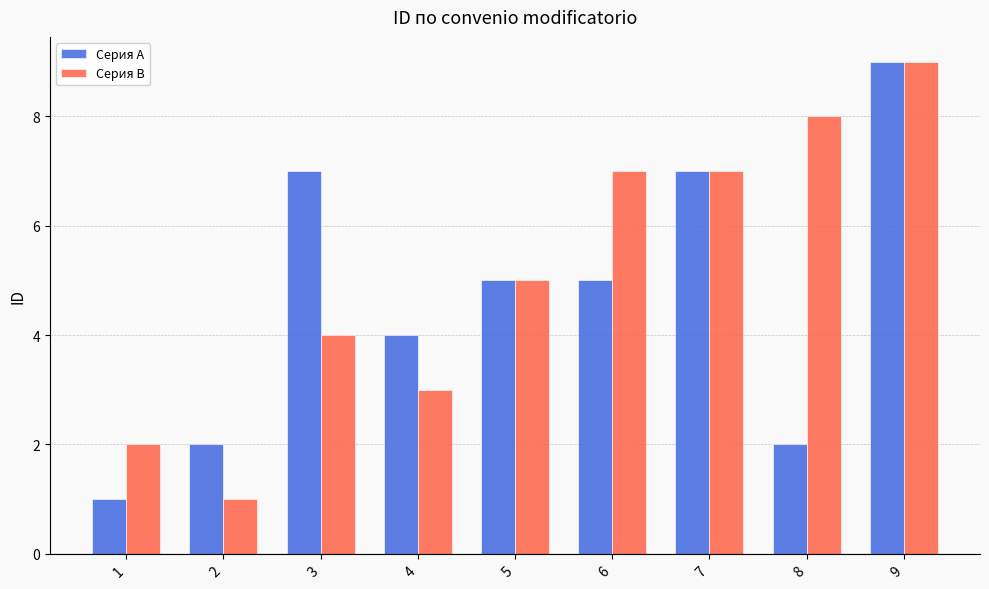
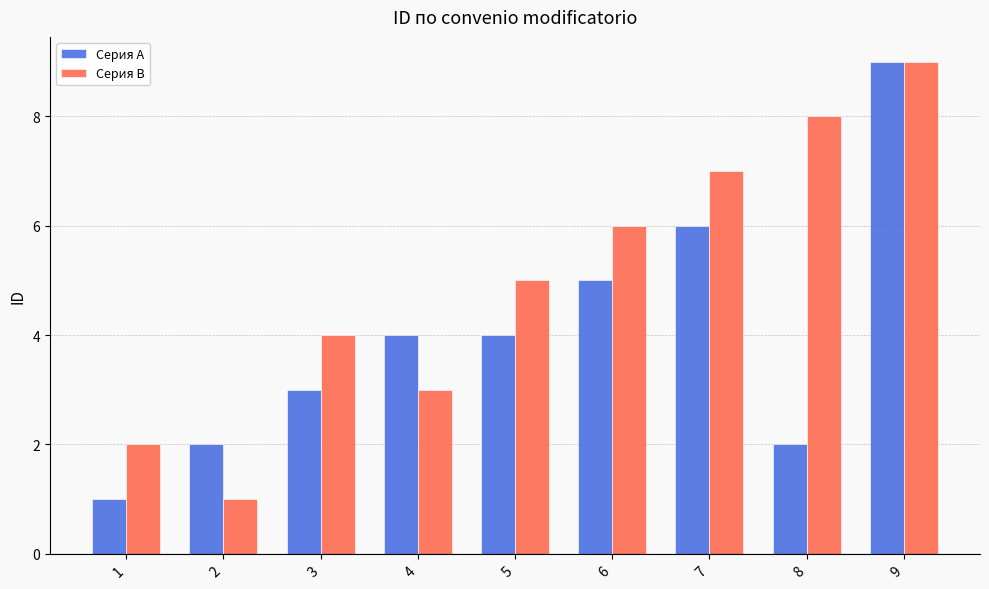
Серия A, 3: 7 -> 3
Серия A, 5: 5 -> 4
Серия B, 6: 7 -> 6
Серия A, 7: 7 -> 6
